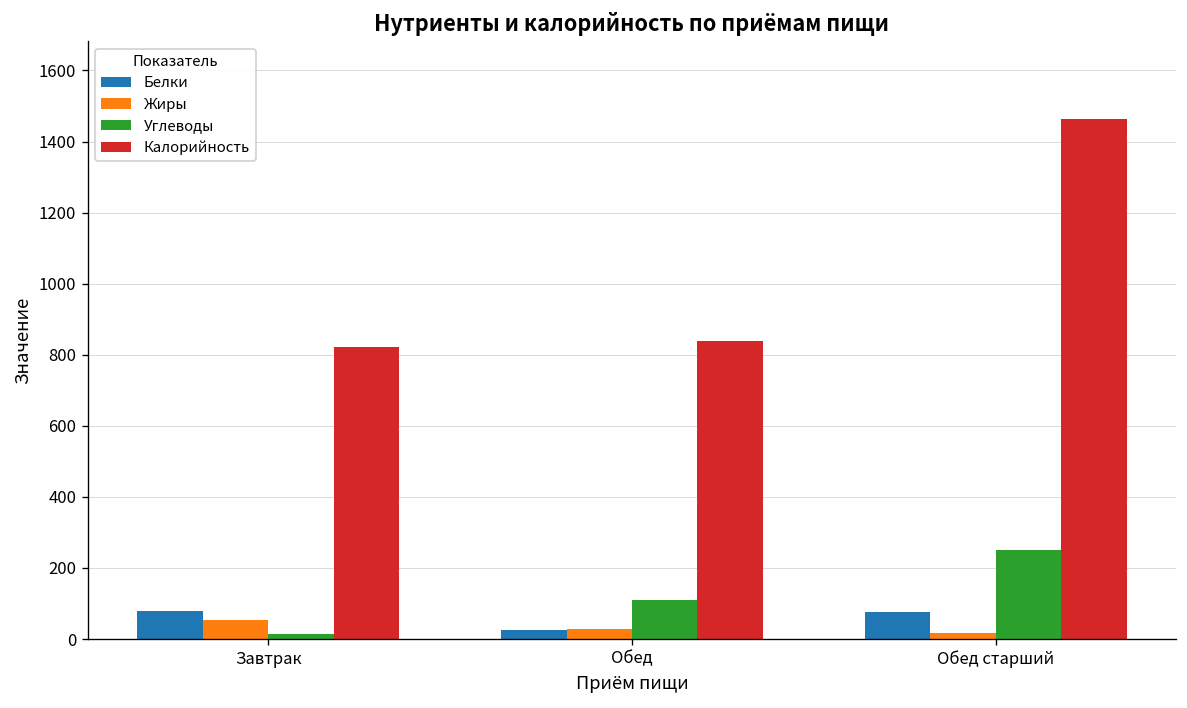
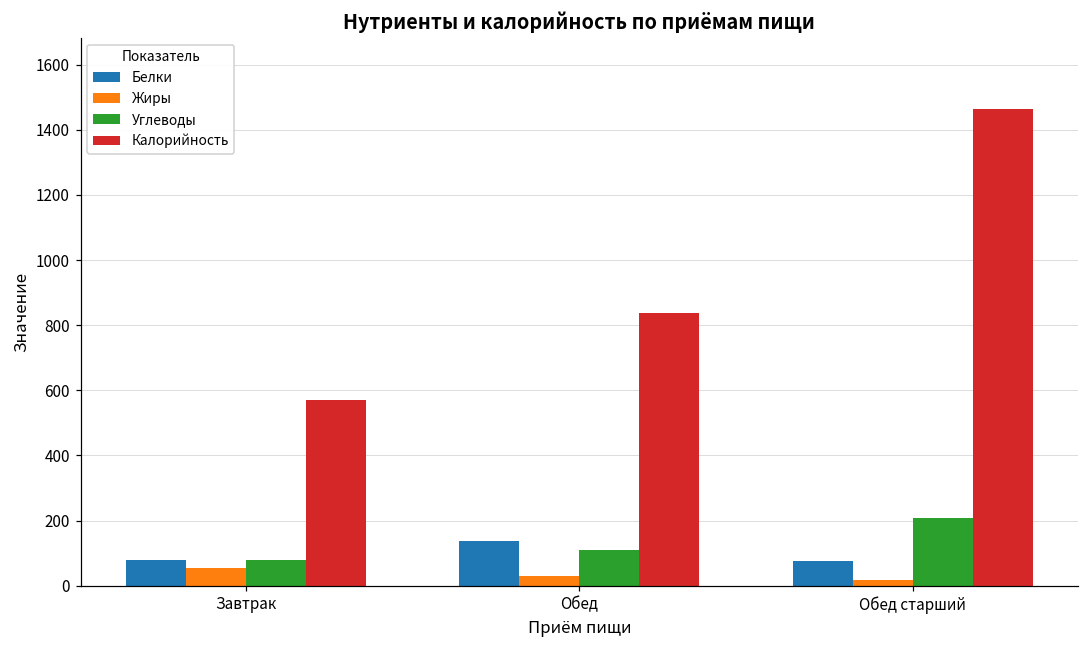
Углеводы, Завтрак: 10 -> 80
Калорийность, Завтрак: 820 -> 570
Белки, Обед: 30 -> 140
Углеводы, Обед старший: 250 -> 210
